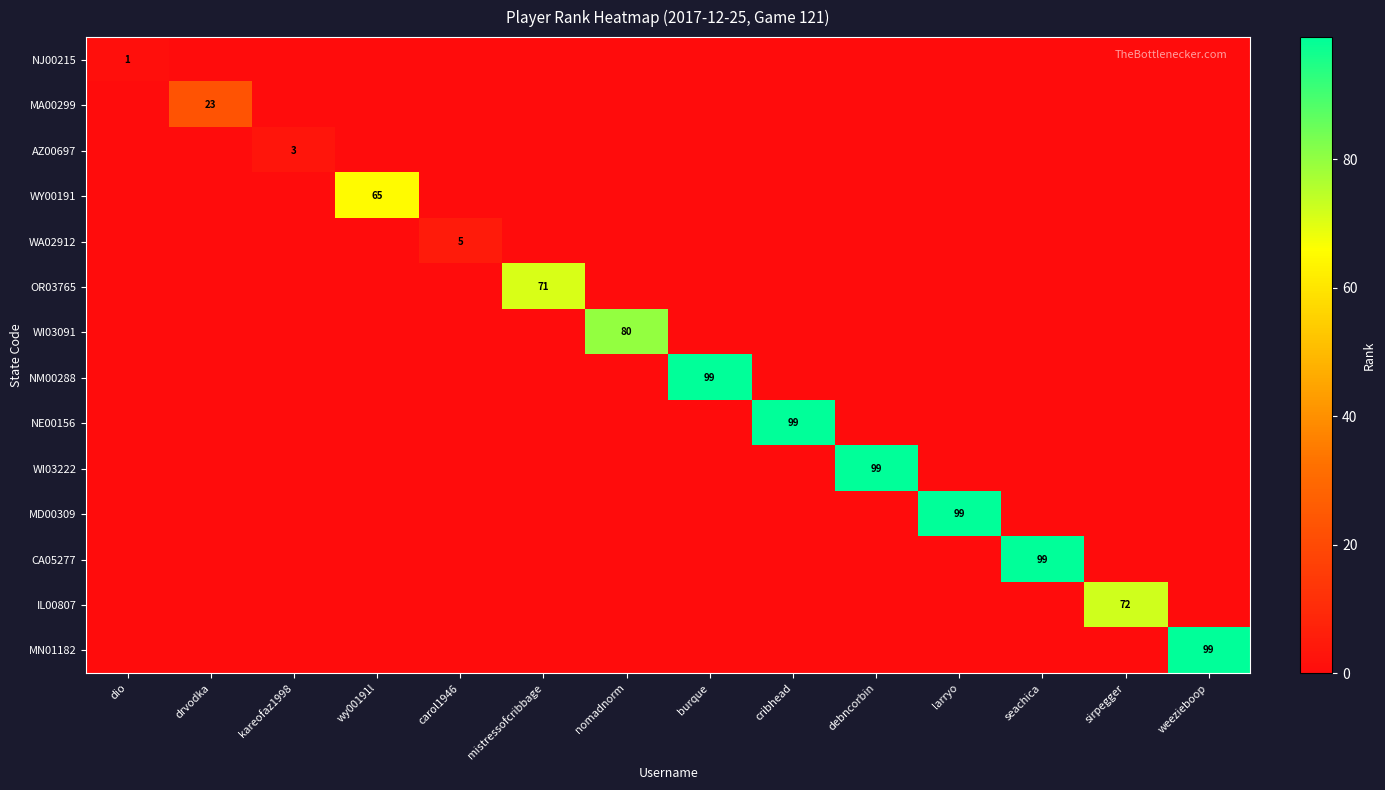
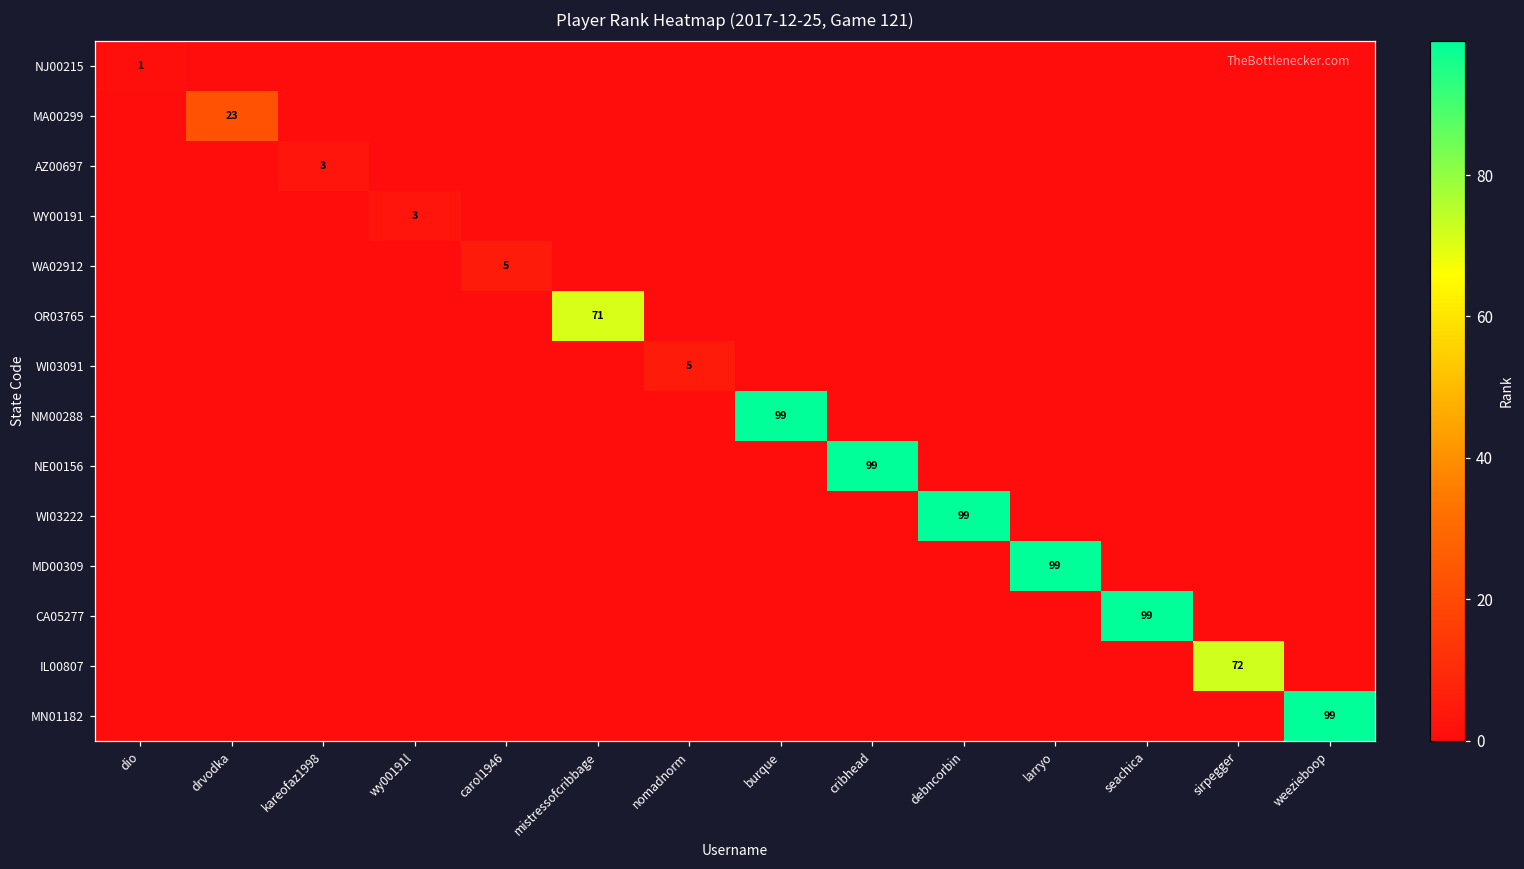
WY00191, wy00191l: 65 -> 3
WI03091, nomadnorm: 80 -> 5
